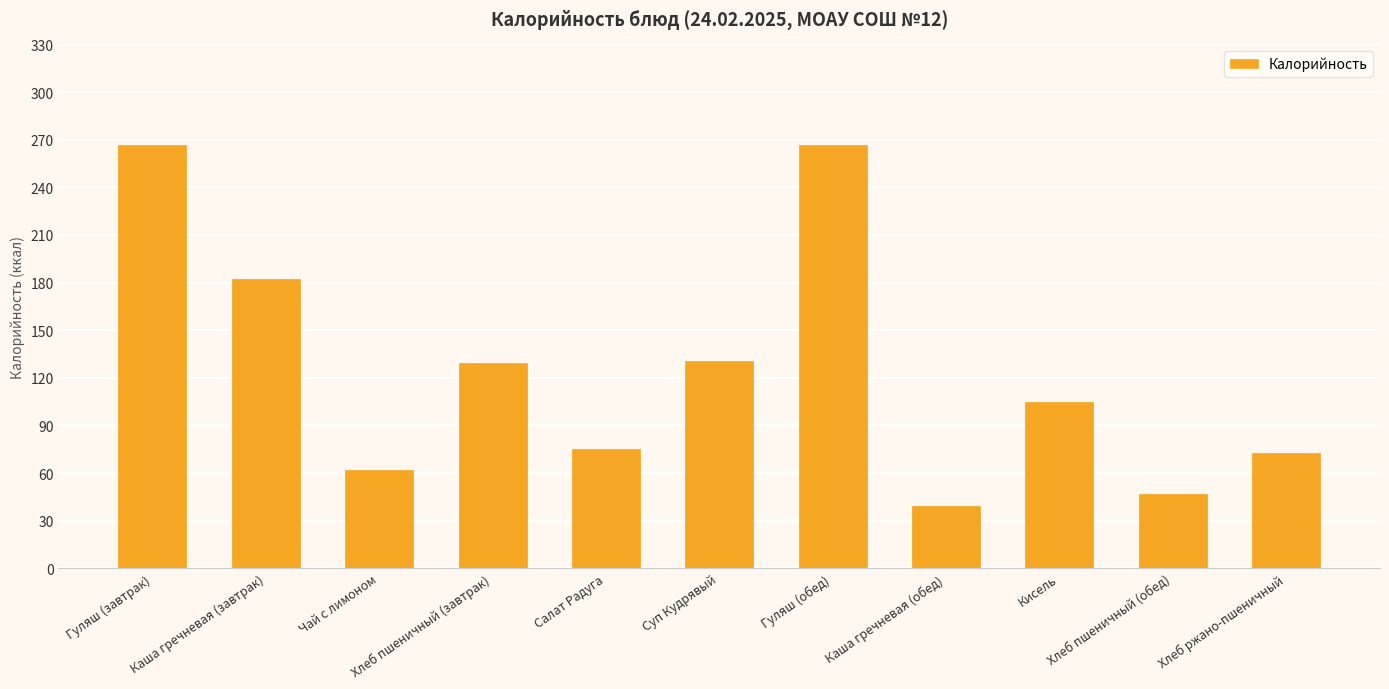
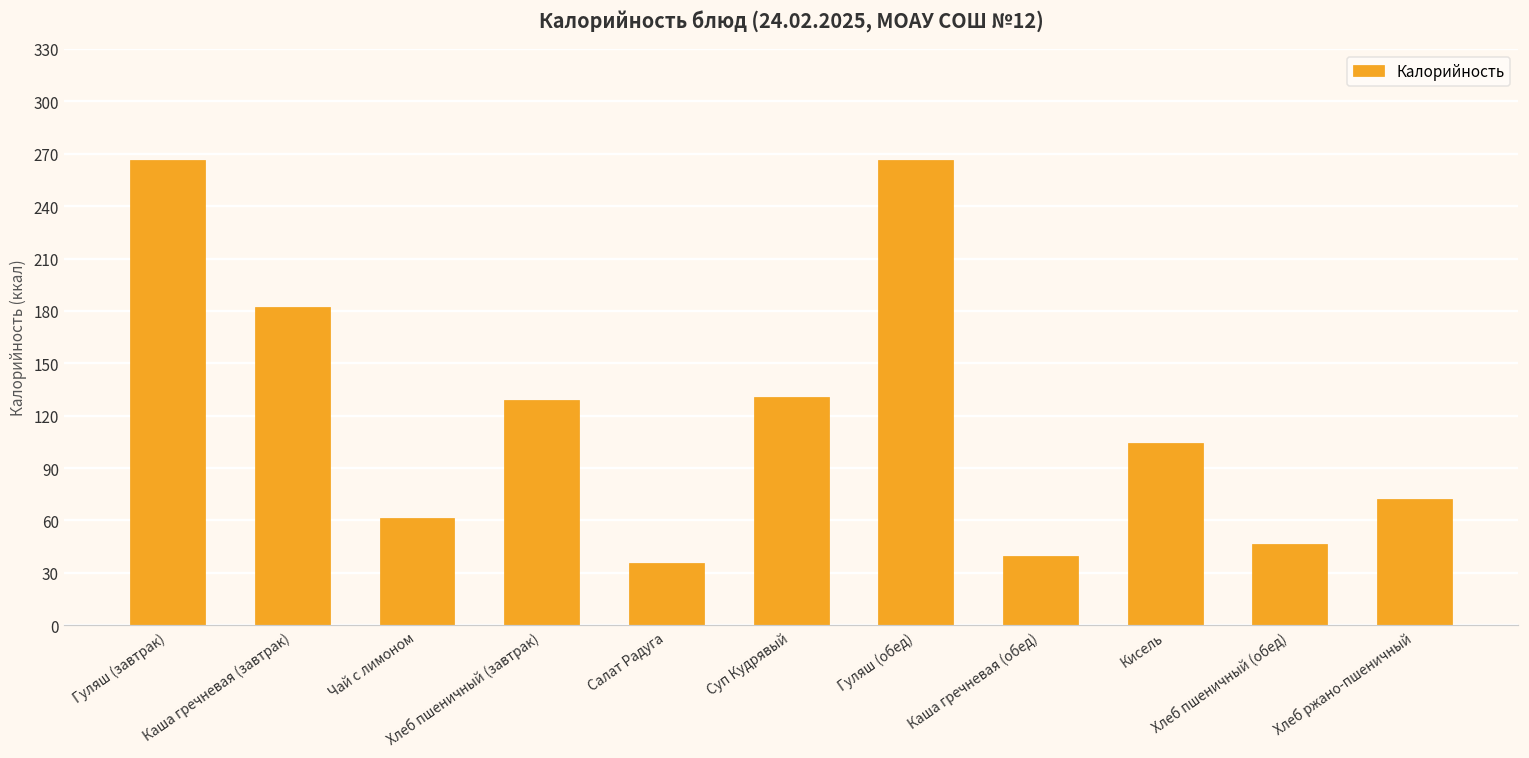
Салат Радуга: 75 -> 35
